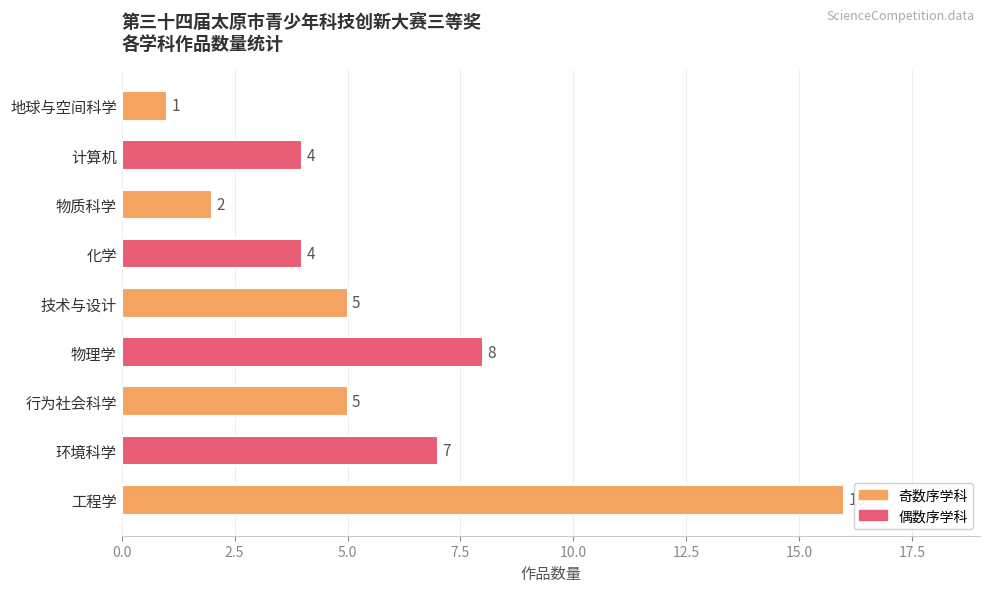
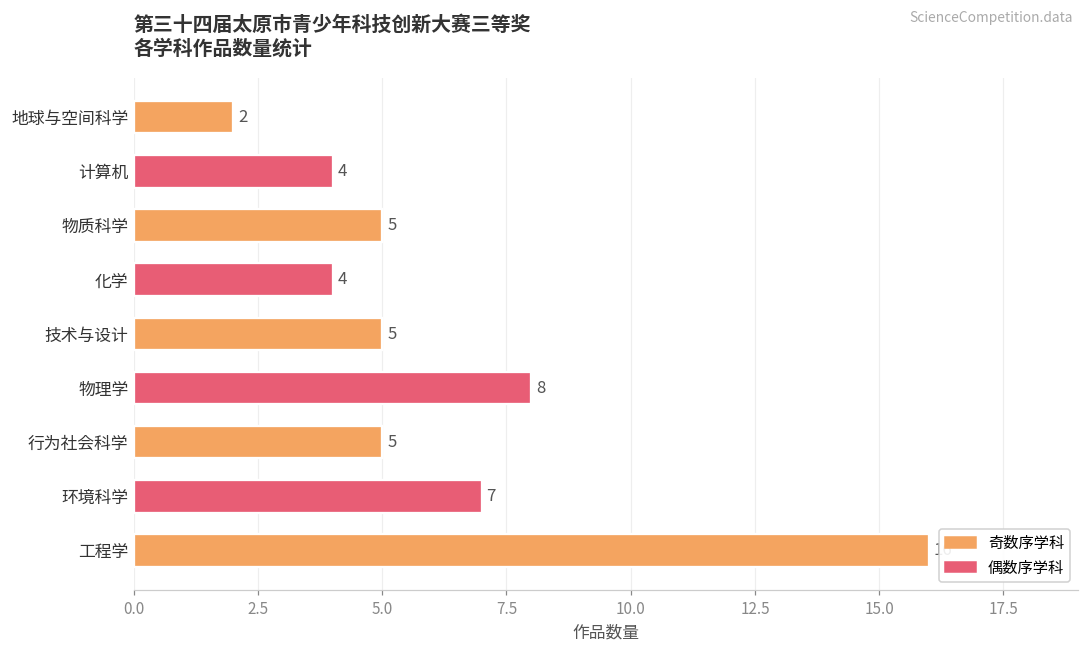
地球与空间科学: 1 -> 2
物质科学: 2 -> 5
